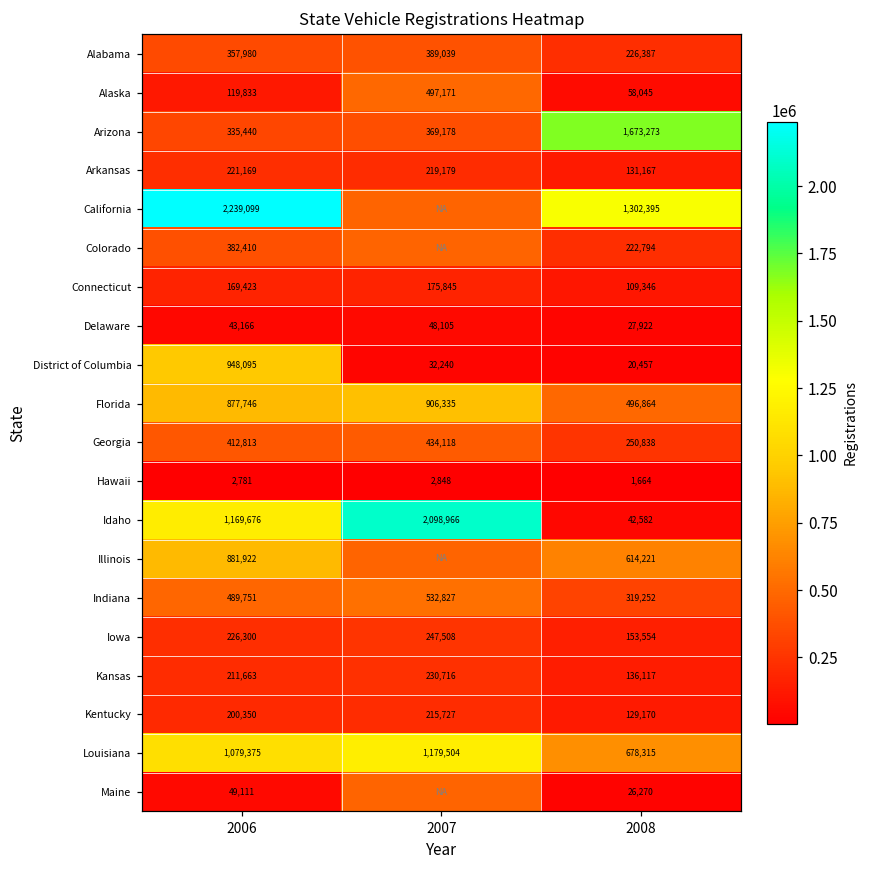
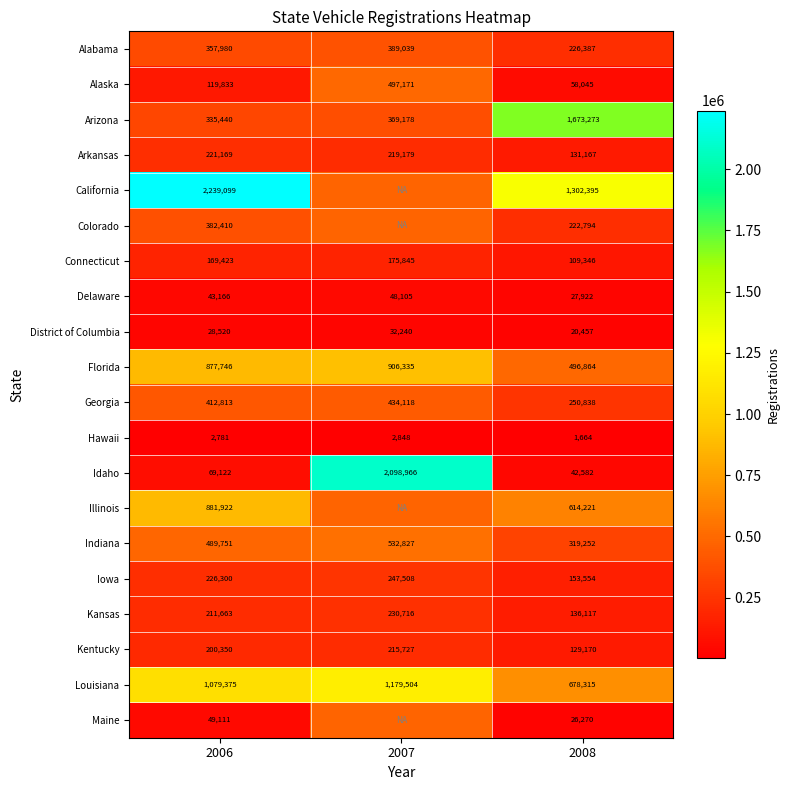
District of Columbia, 2006: 948,095 -> 28,520
Idaho, 2006: 1,169,676 -> 69,122
